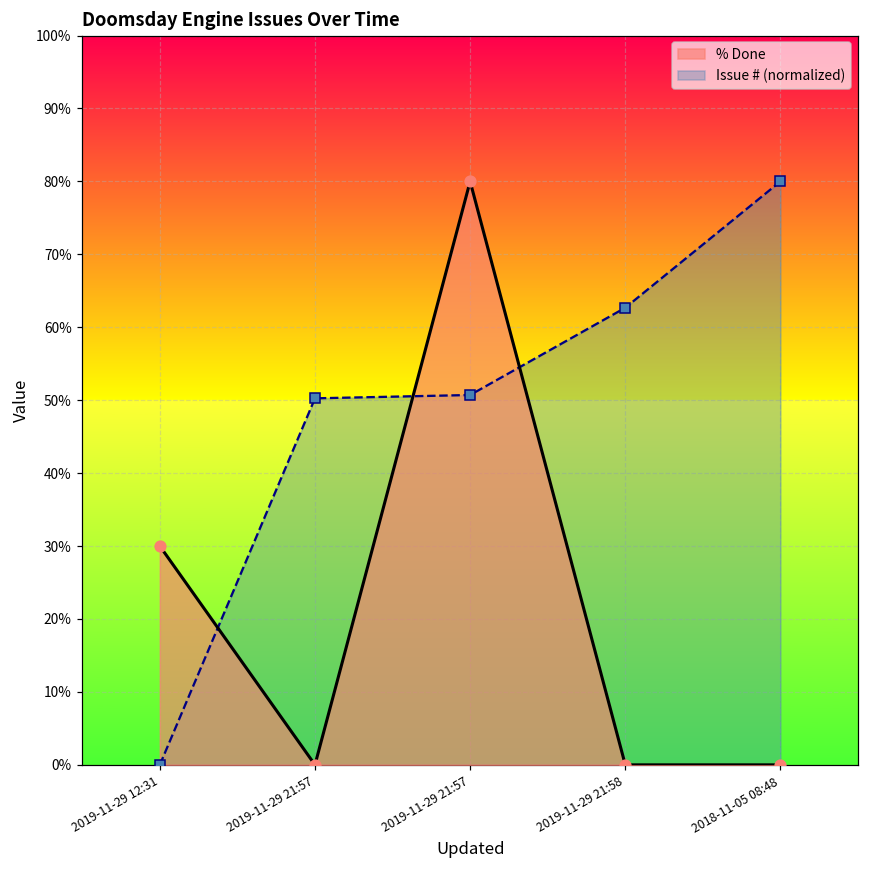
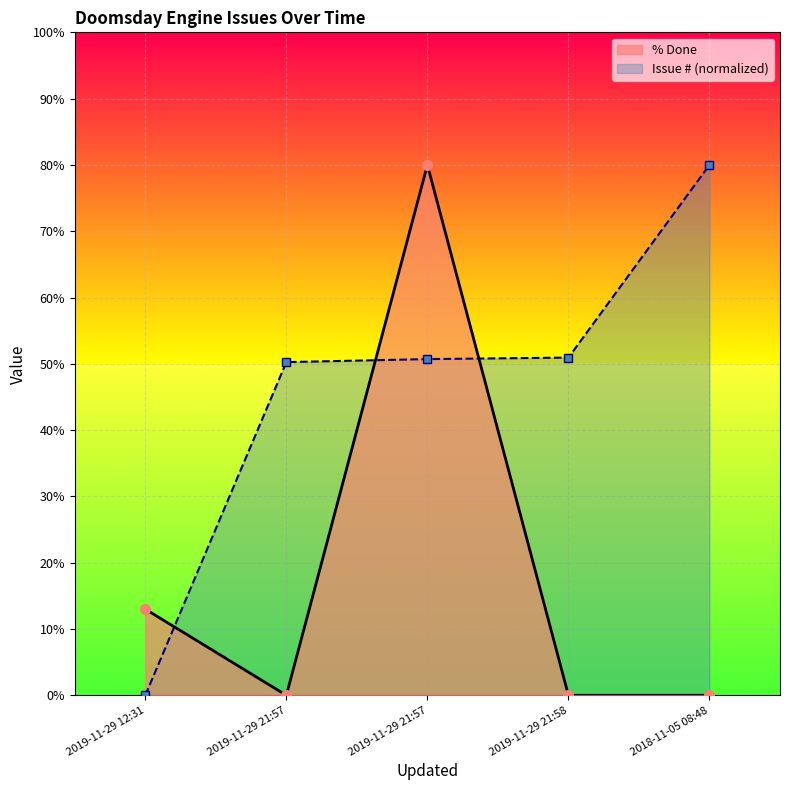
% Done, 2019-11-29 12:31: 30% -> 13%
Issue # (normalized), 2019-11-29 21:58: 63% -> 51%
